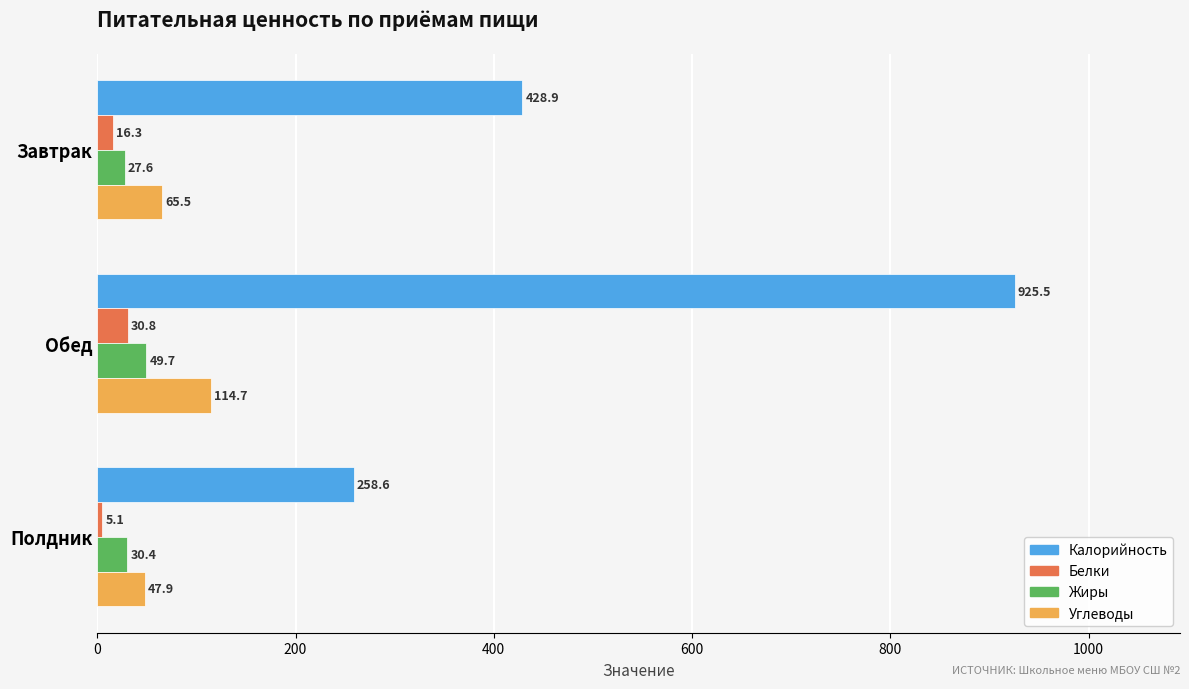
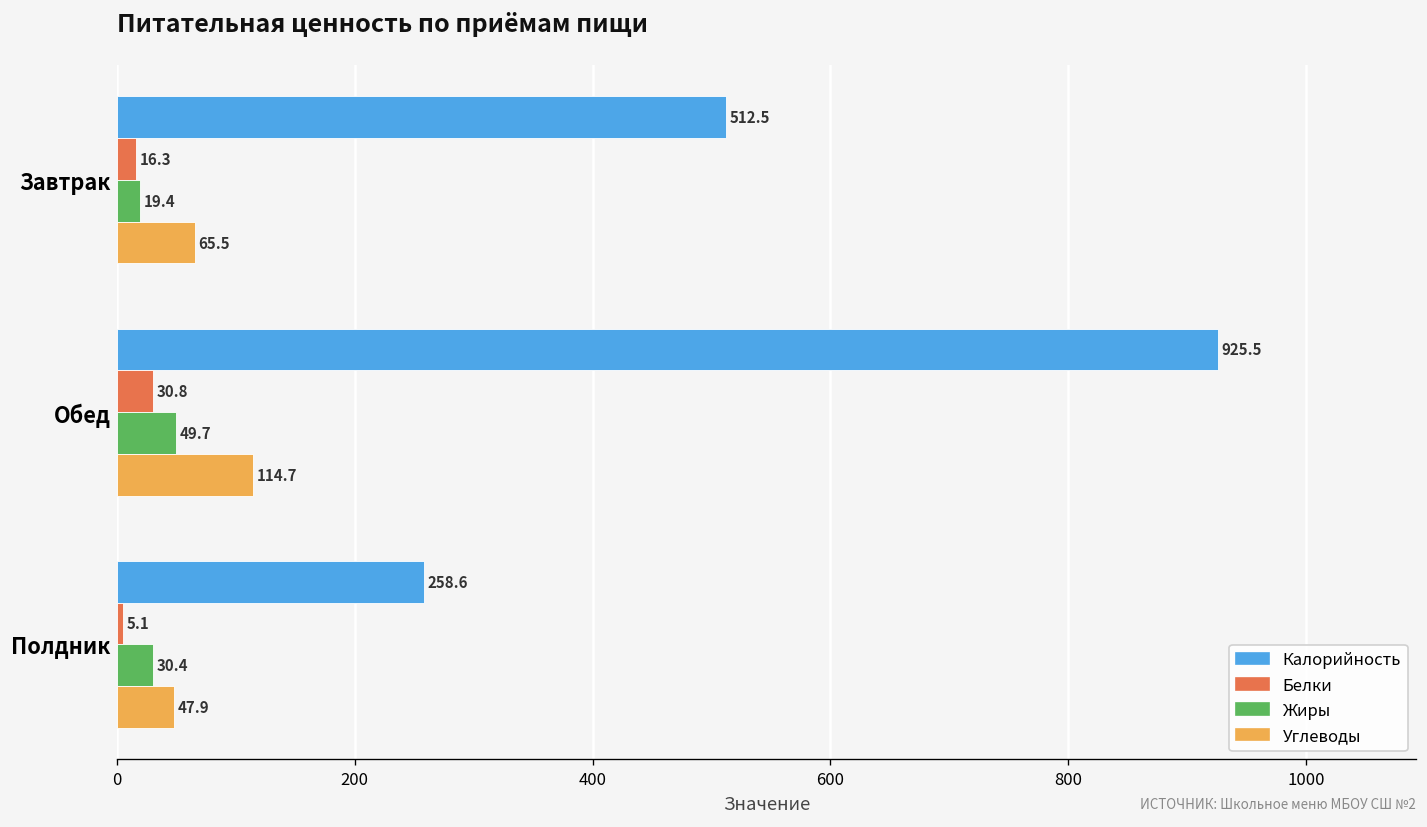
Калорийность, Завтрак: 428.9 -> 512.5
Жиры, Завтрак: 27.6 -> 19.4
